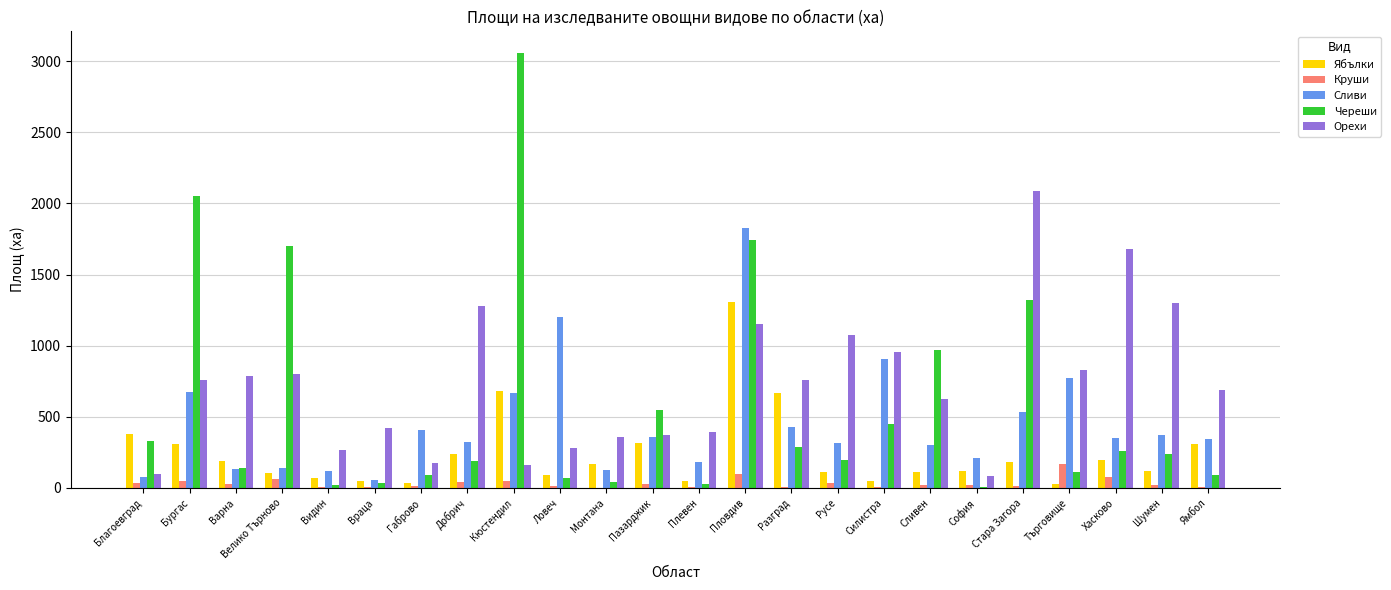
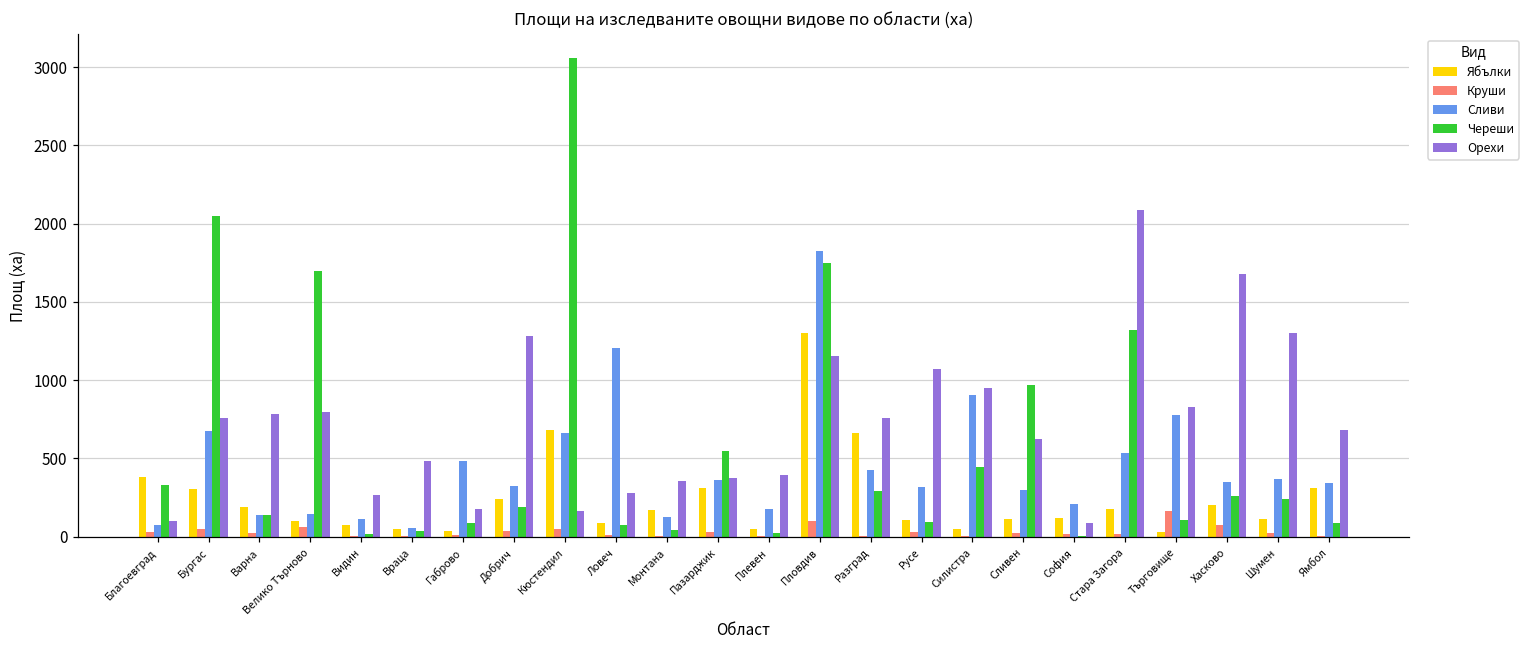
Орехи, Враца: 420 -> 480
Сливи, Габрово: 410 -> 490
Череши, Русе: 190 -> 90
